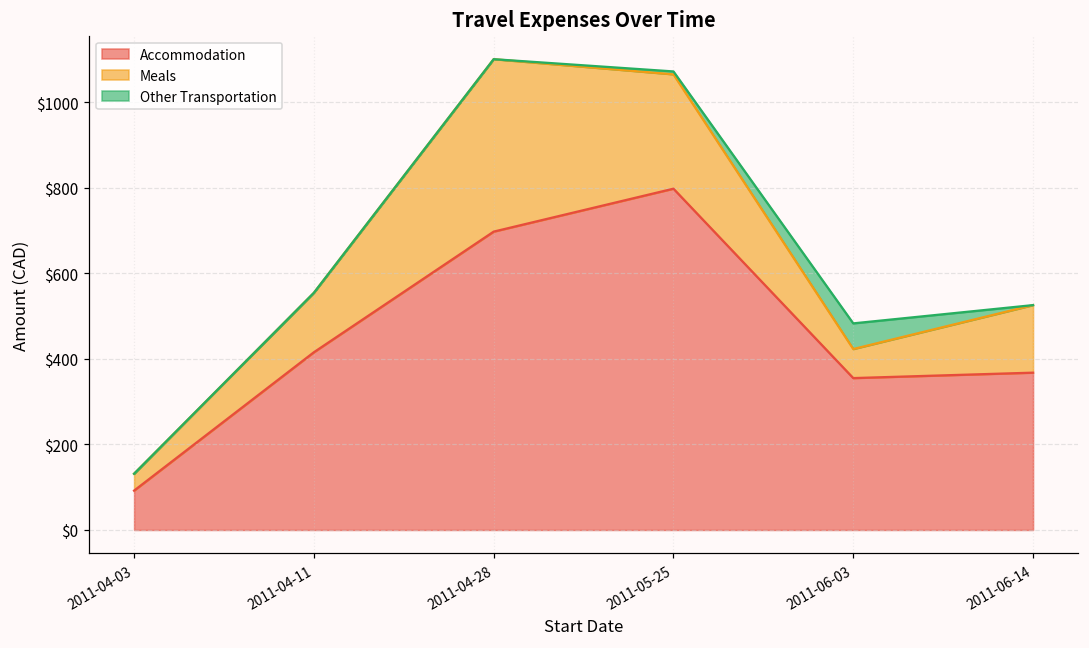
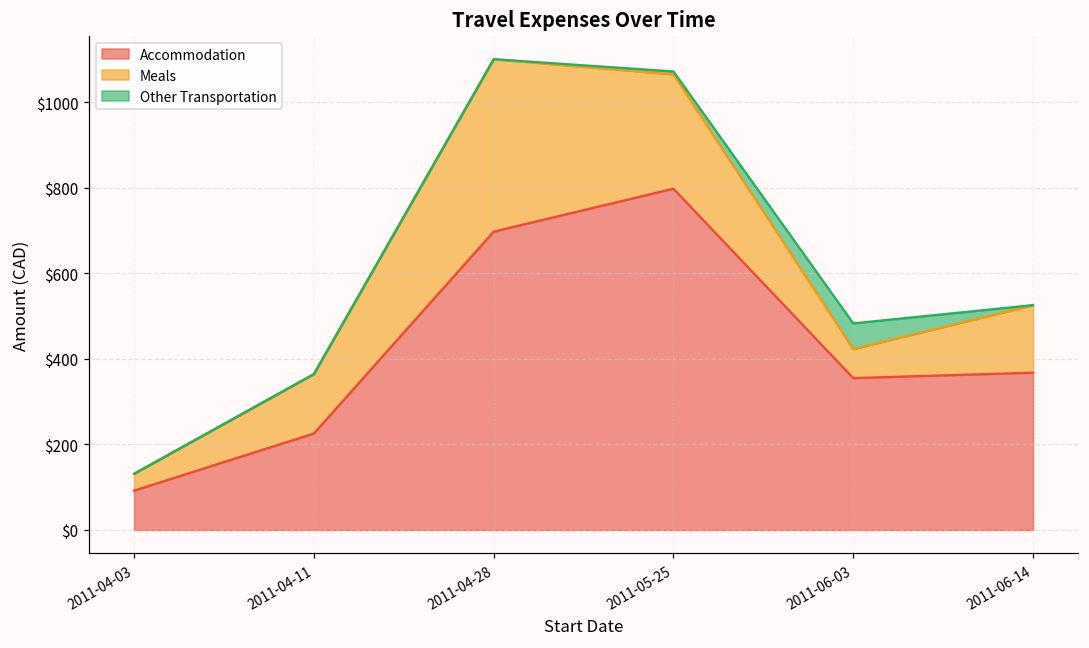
Accommodation, 2011-04-11: $420 -> $230
